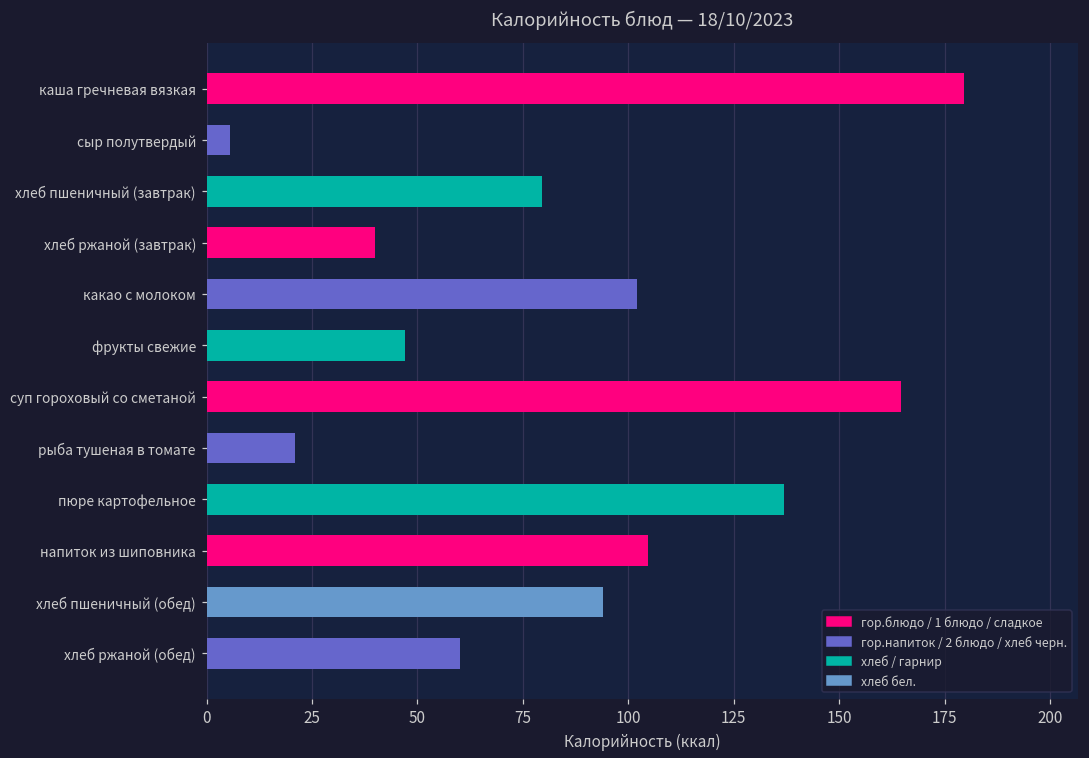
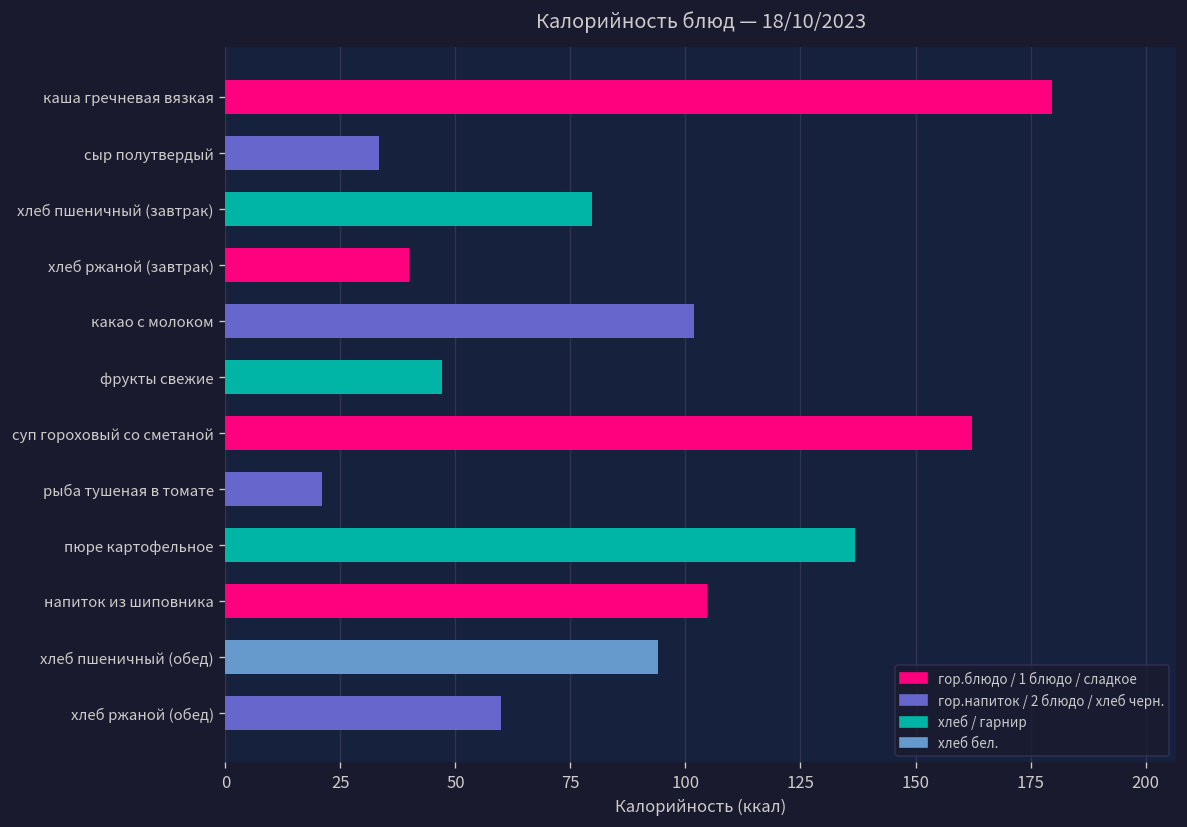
сыр полутвердый: 6 -> 33
суп гороховый со сметаной: 165 -> 162
